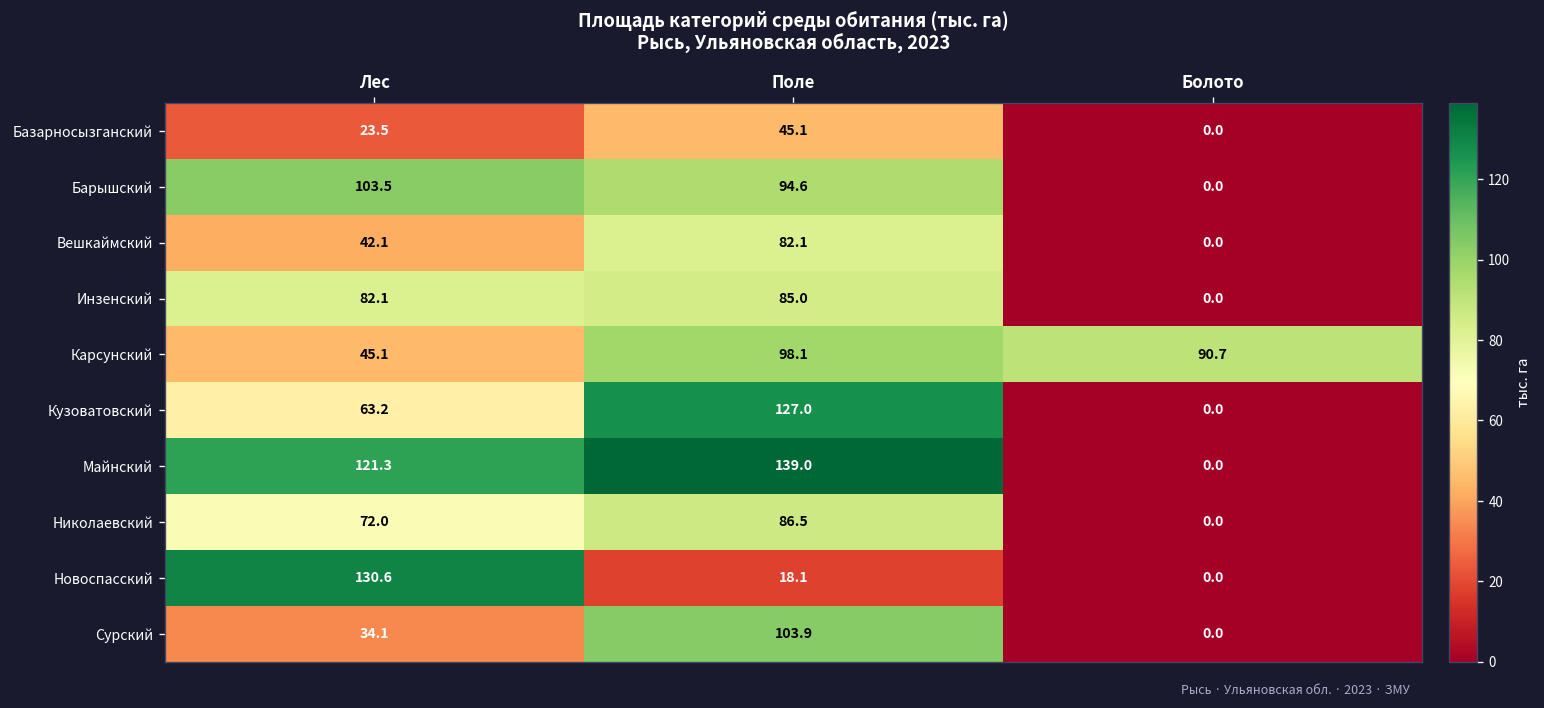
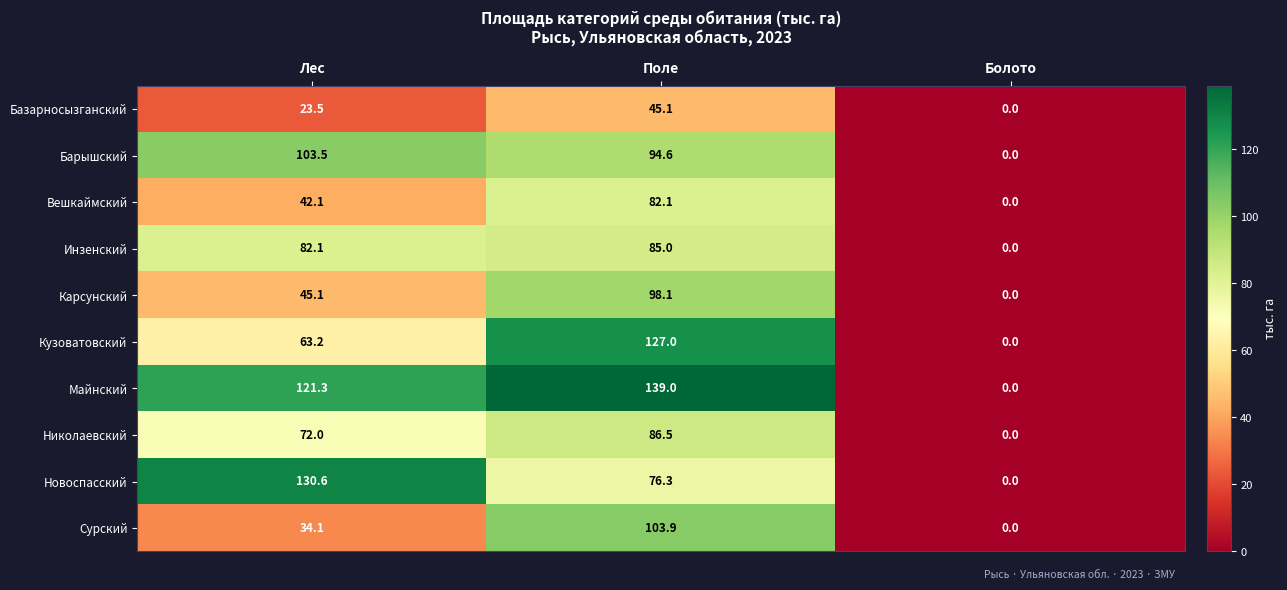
Карсунский, Болото: 90.7 -> 0.0
Новоспасский, Поле: 18.1 -> 76.3
